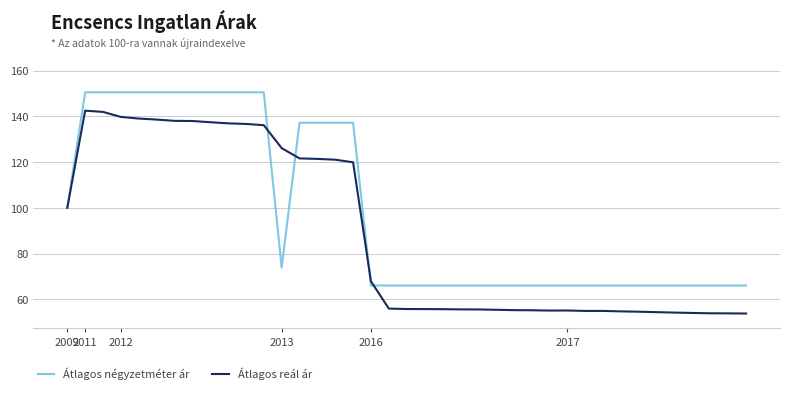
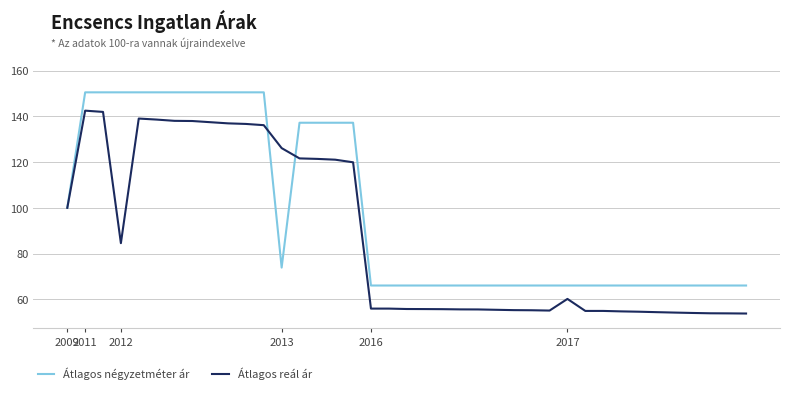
Átlagos reál ár, 2012: 140 -> 85
Átlagos reál ár, 2016: 68 -> 56
Átlagos reál ár, 2017: 55 -> 60
